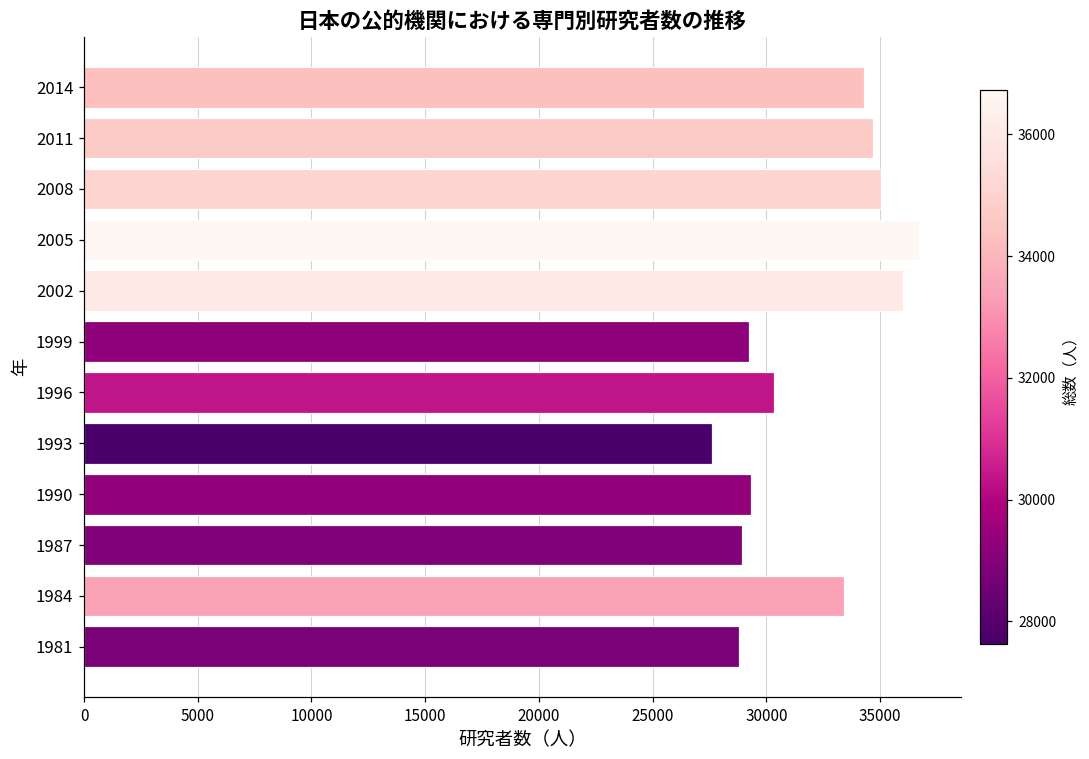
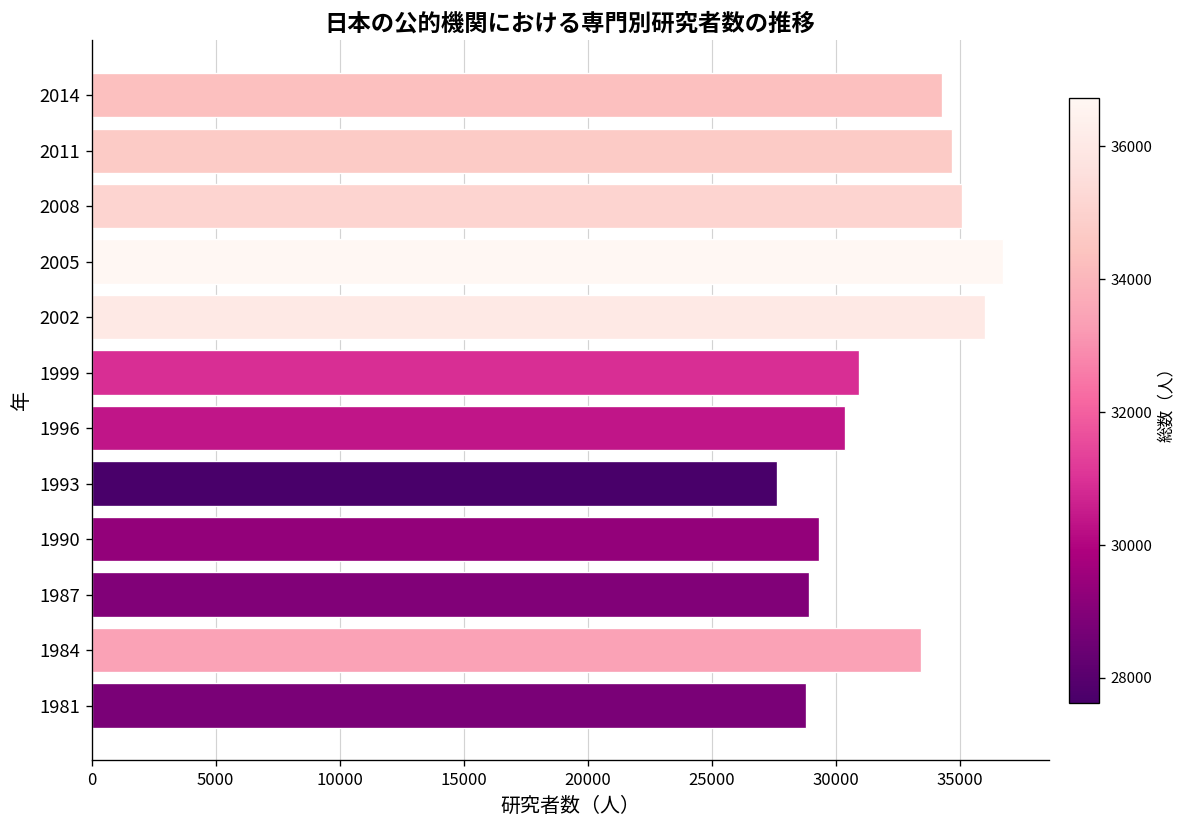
1999: 29200 -> 30900
